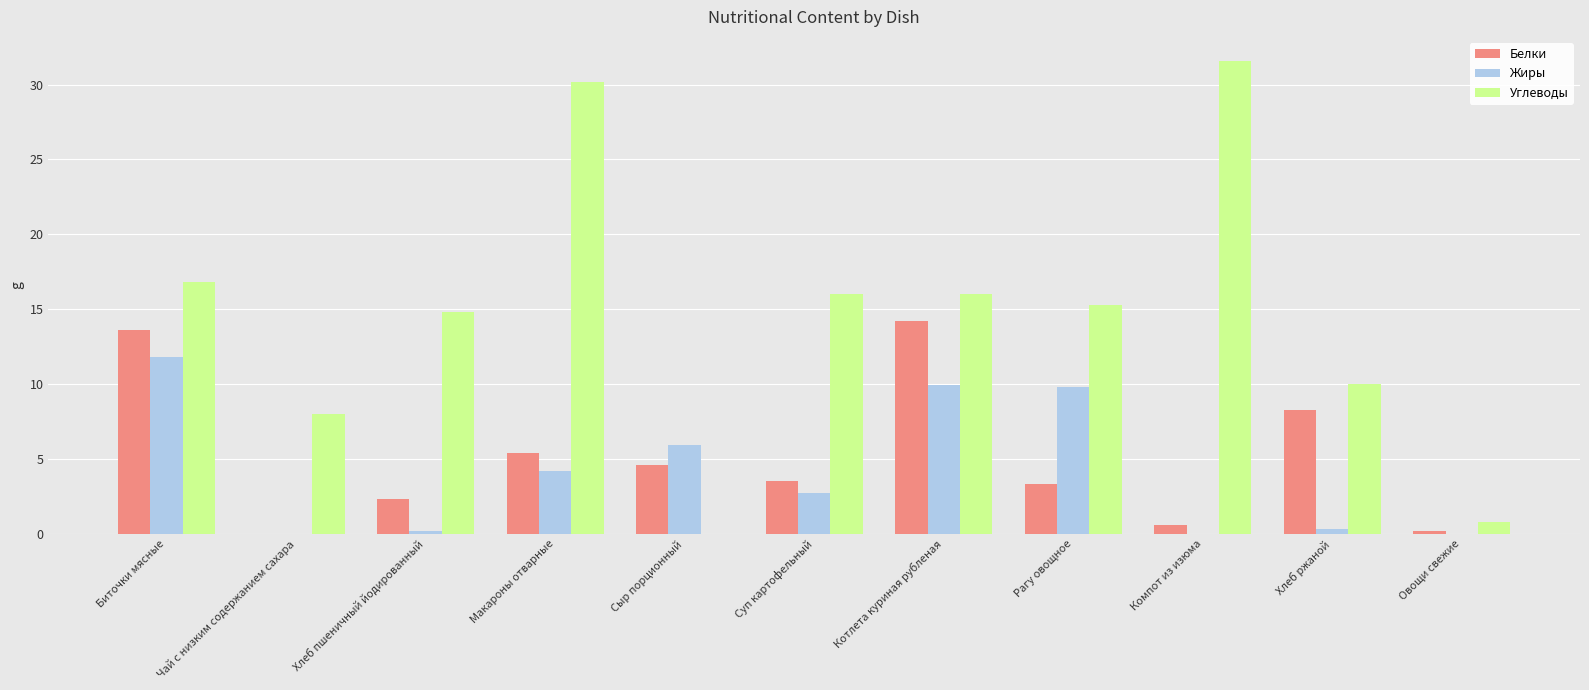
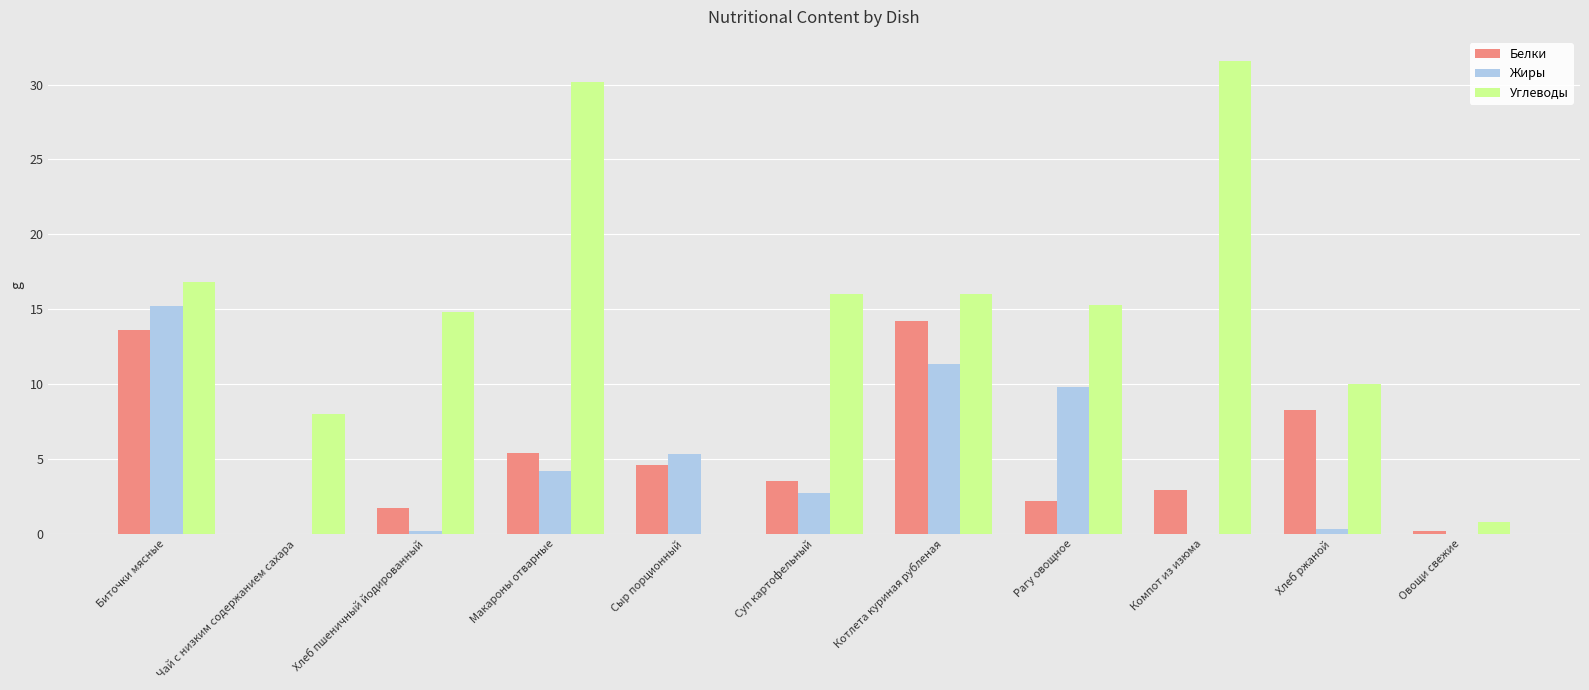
Жиры, Биточки мясные: 11.8 -> 15.2
Белки, Хлеб пшеничный йодированный: 2.3 -> 1.7
Жиры, Сыр порционный: 5.9 -> 5.3
Жиры, Котлета куриная рубленая: 9.9 -> 11.3
Белки, Рагу овощное: 3.3 -> 2.2
Белки, Компот из изюма: 0.6 -> 2.9
